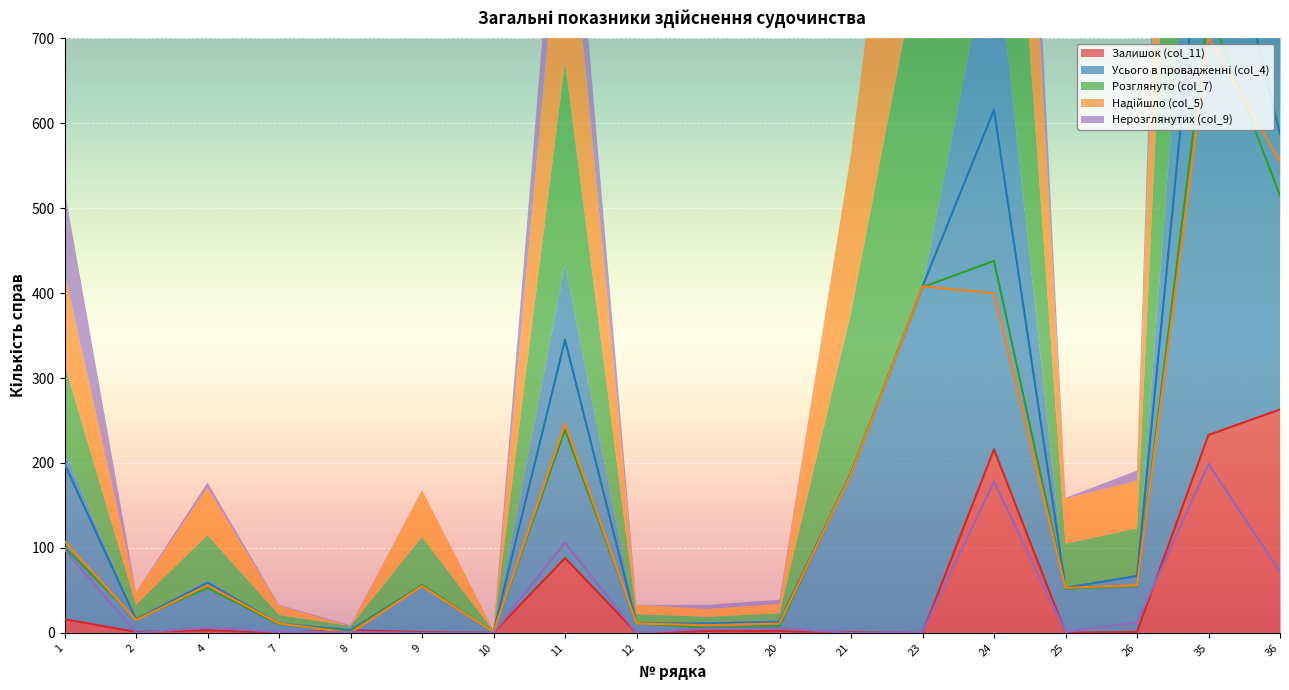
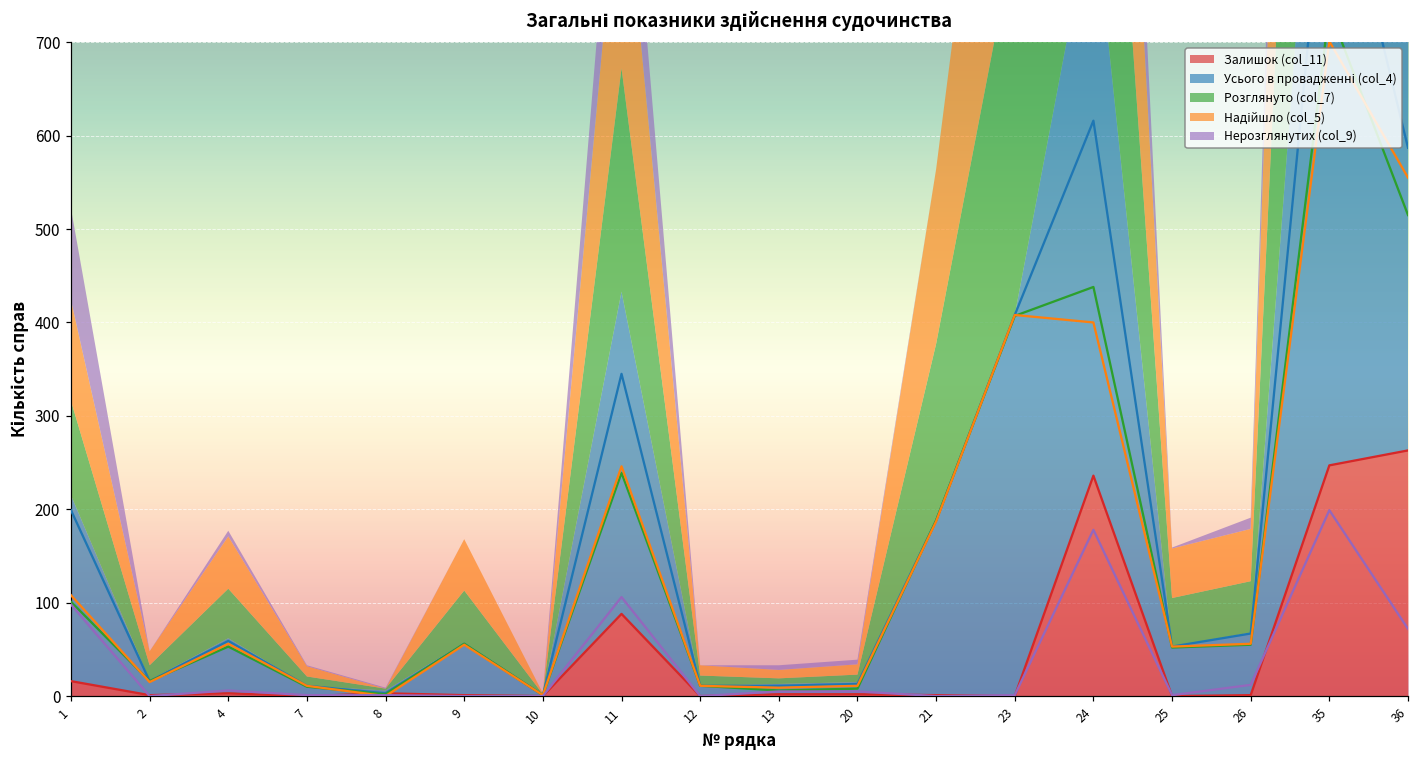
Залишок (col_11), 24: 220 -> 240
Залишок (col_11), 35: 230 -> 250
